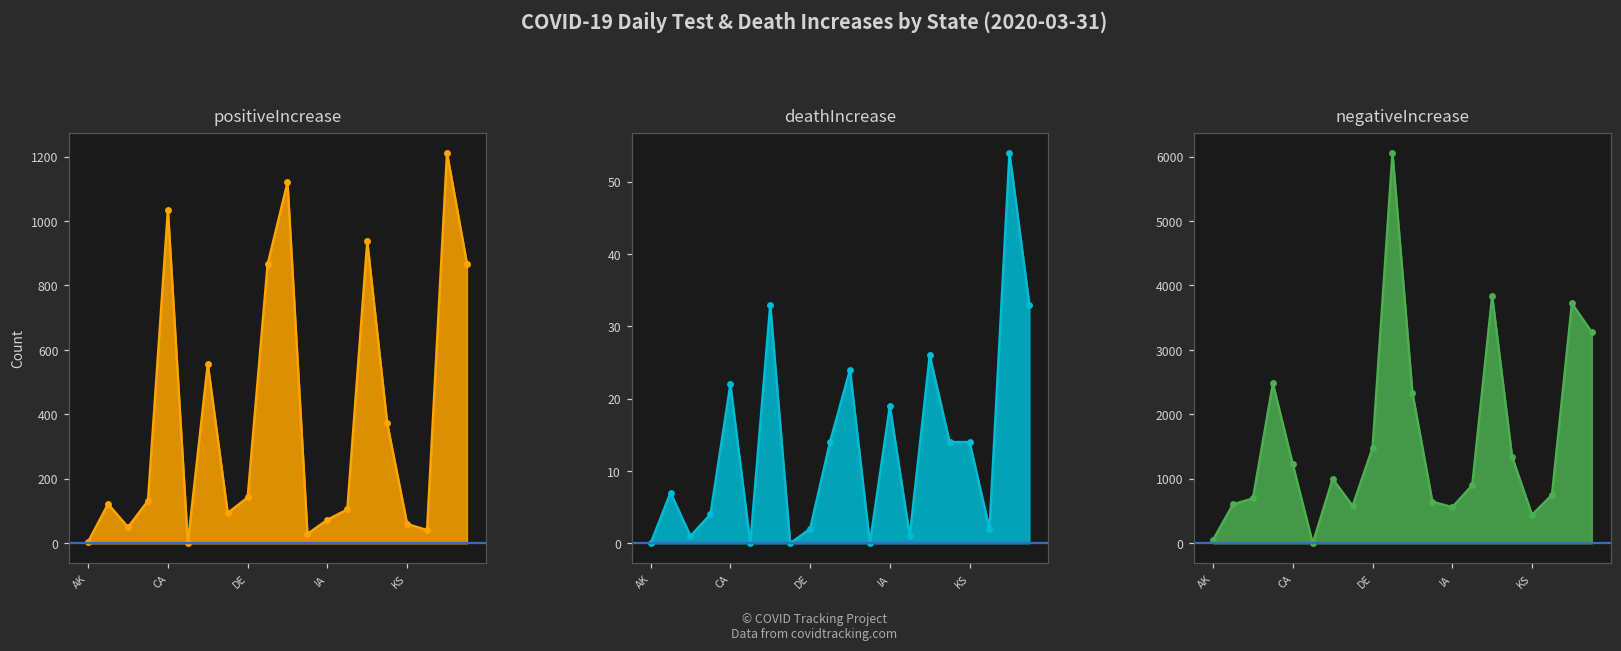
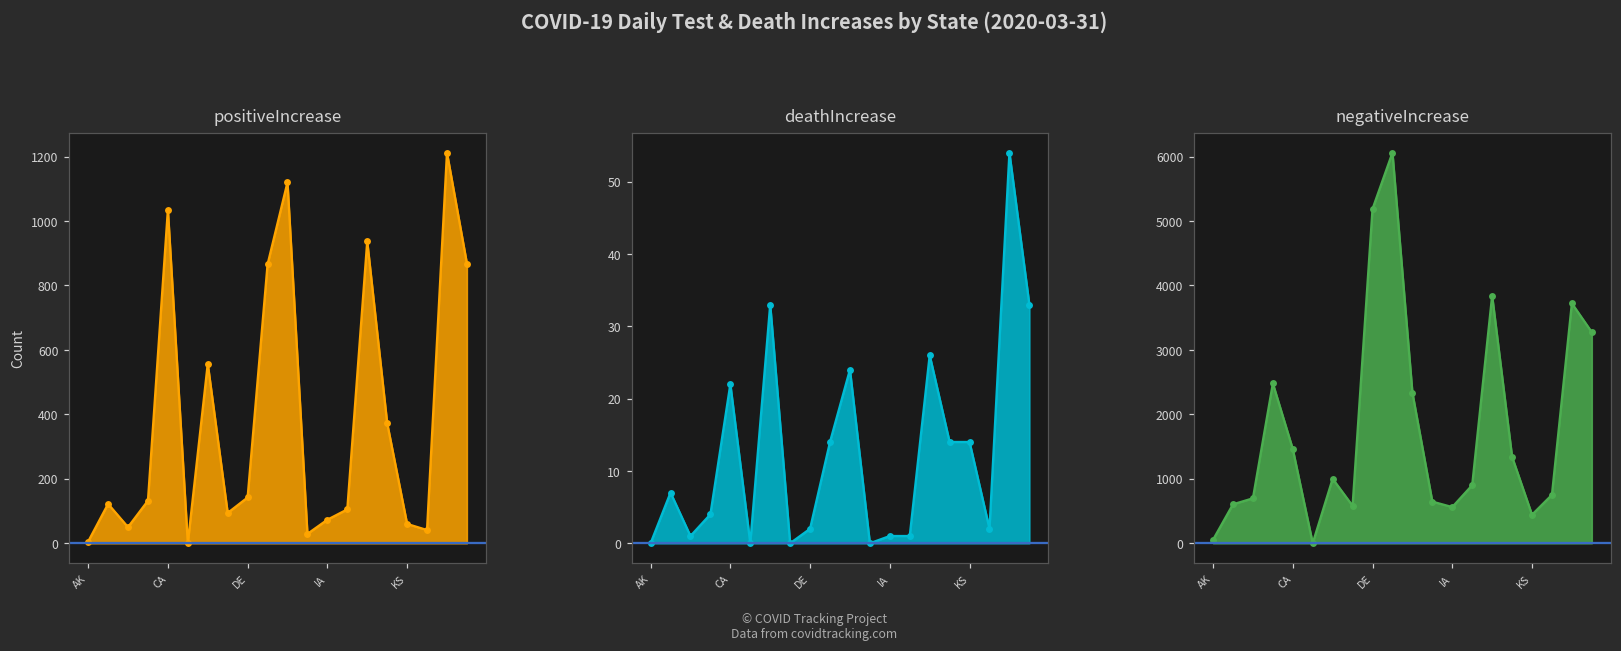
deathIncrease, IA: 19 -> 1
negativeIncrease, CA: 1200 -> 1500
negativeIncrease, DE: 1500 -> 5200
